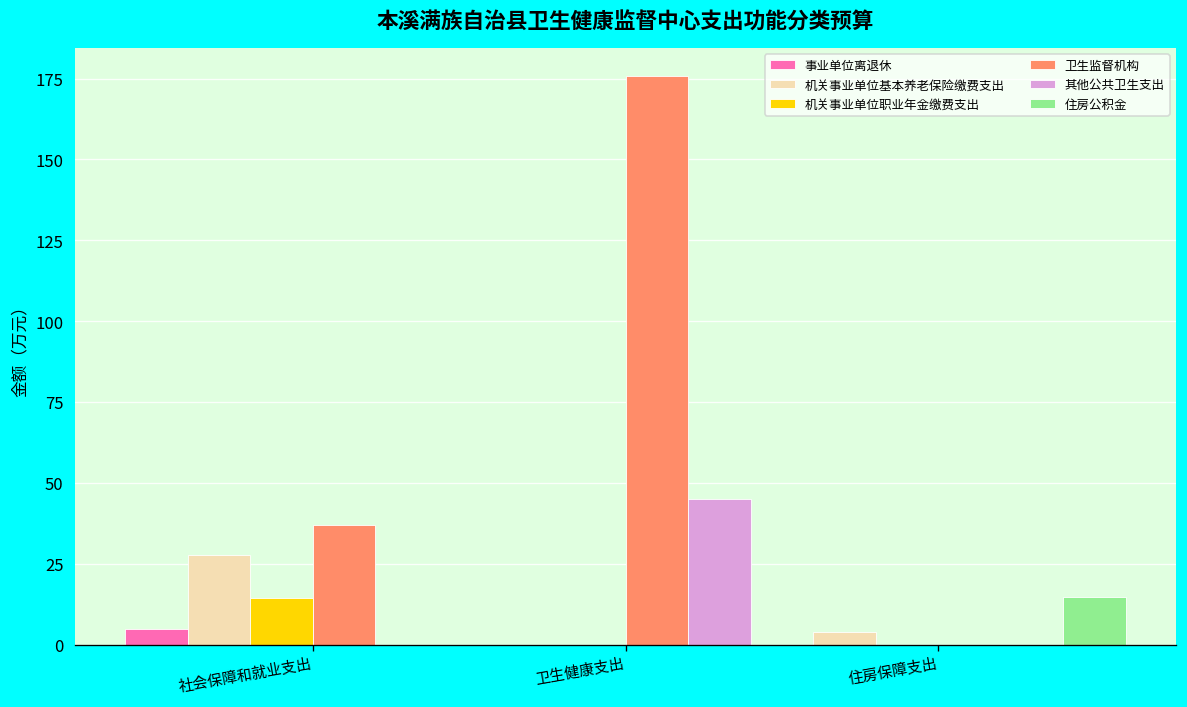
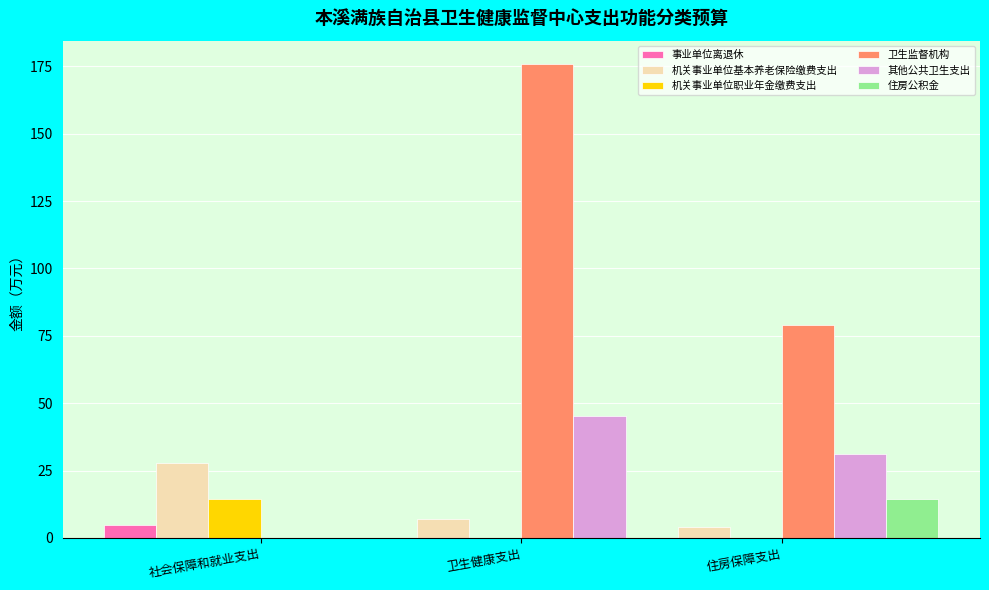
卫生监督机构, 社会保障和就业支出: 37 -> 0
机关事业单位基本养老保险缴费支出, 卫生健康支出: 0 -> 7
卫生监督机构, 住房保障支出: 0 -> 79
其他公共卫生支出, 住房保障支出: 0 -> 31
